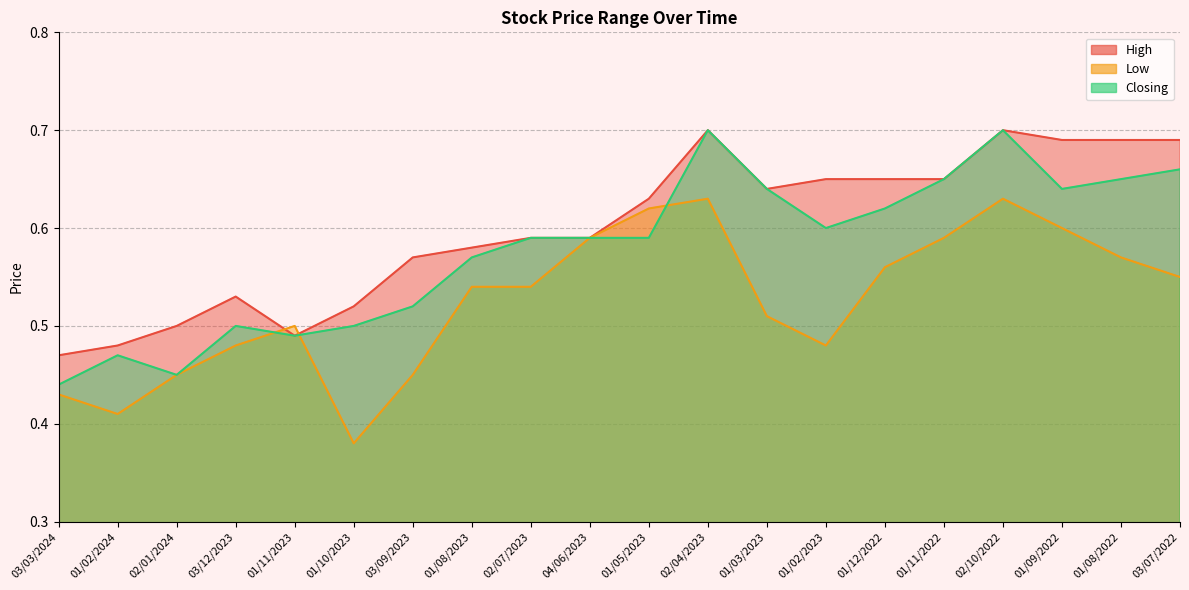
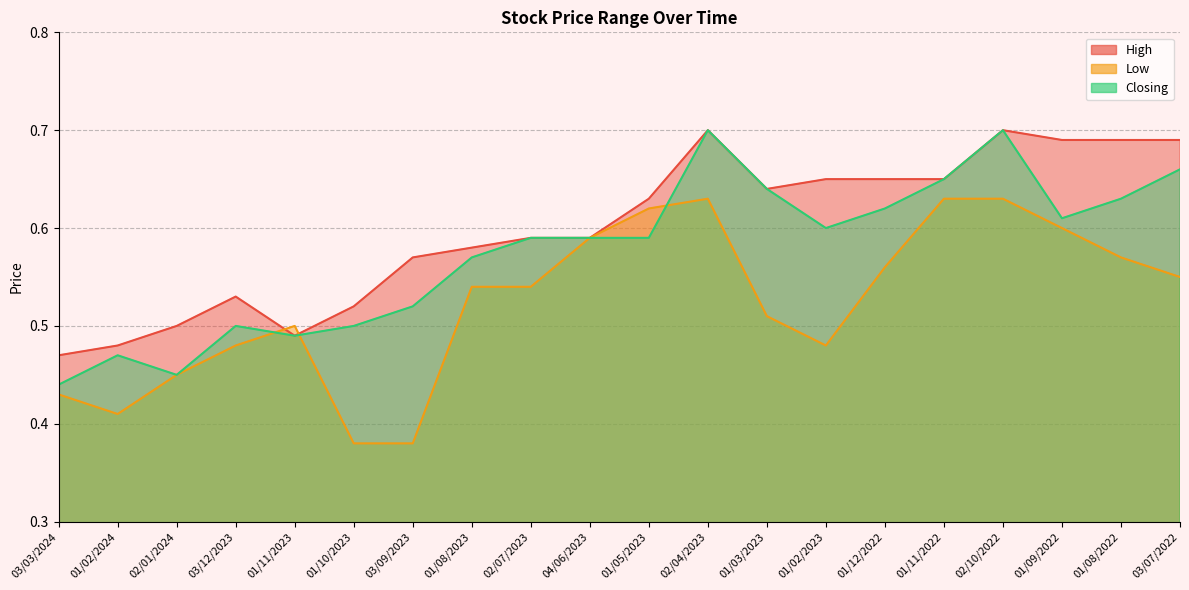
Low, 03/09/2023: 0.45 -> 0.38
Low, 01/11/2022: 0.59 -> 0.63
Closing, 01/09/2022: 0.64 -> 0.61
Closing, 01/08/2022: 0.65 -> 0.63
